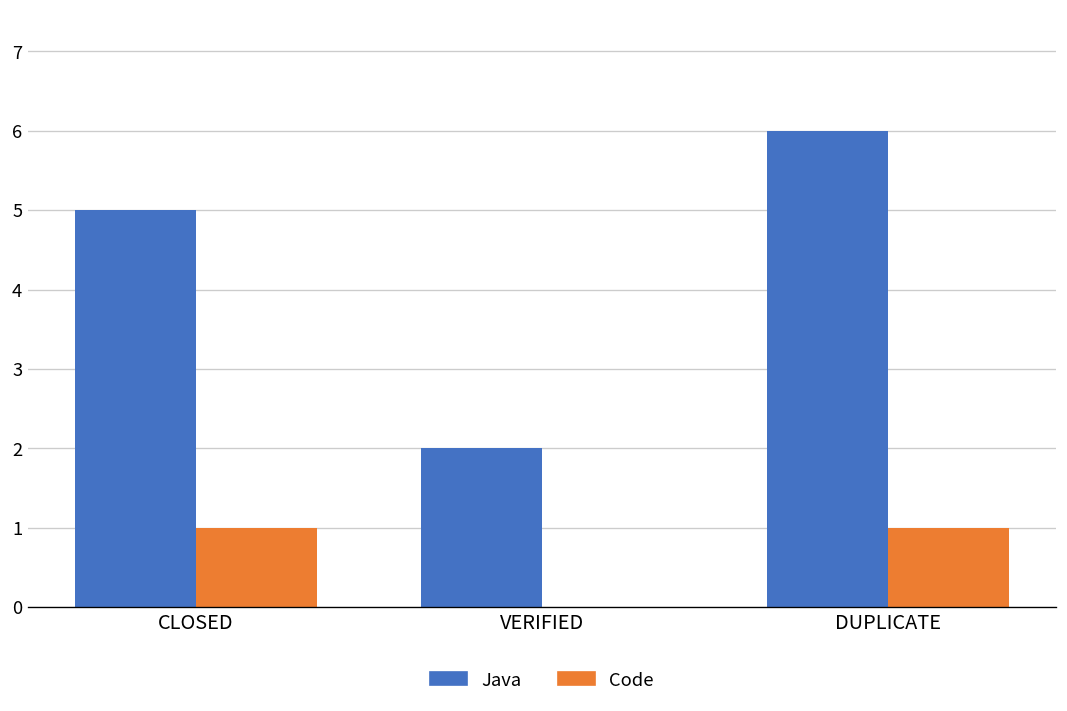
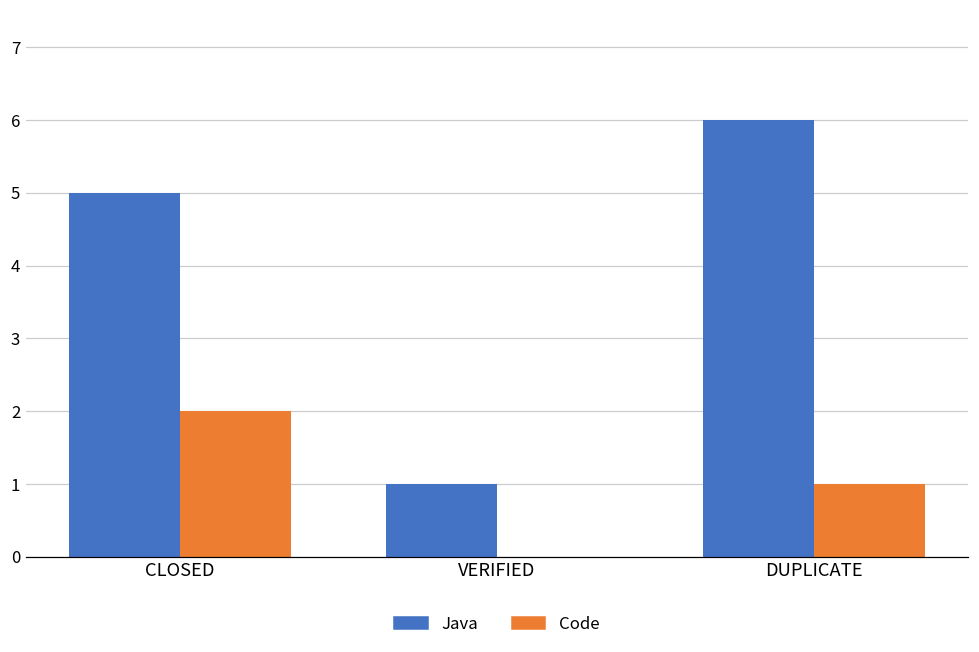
Code, CLOSED: 1 -> 2
Java, VERIFIED: 2 -> 1
